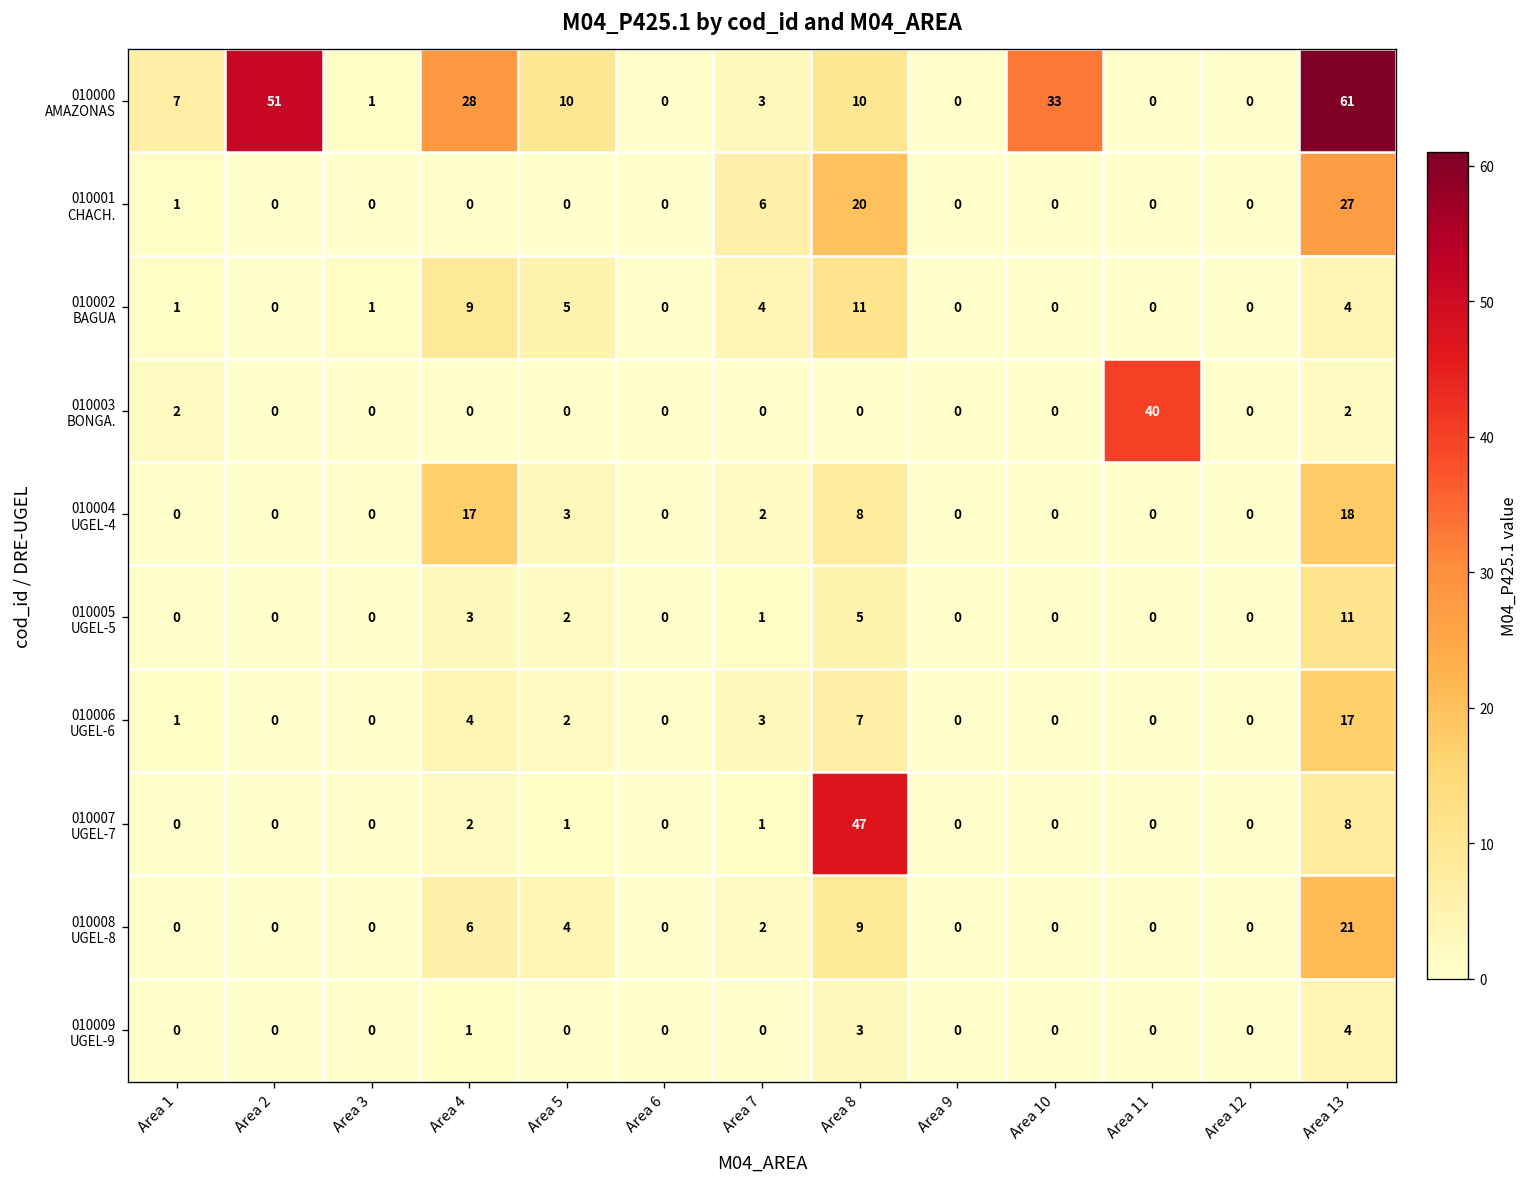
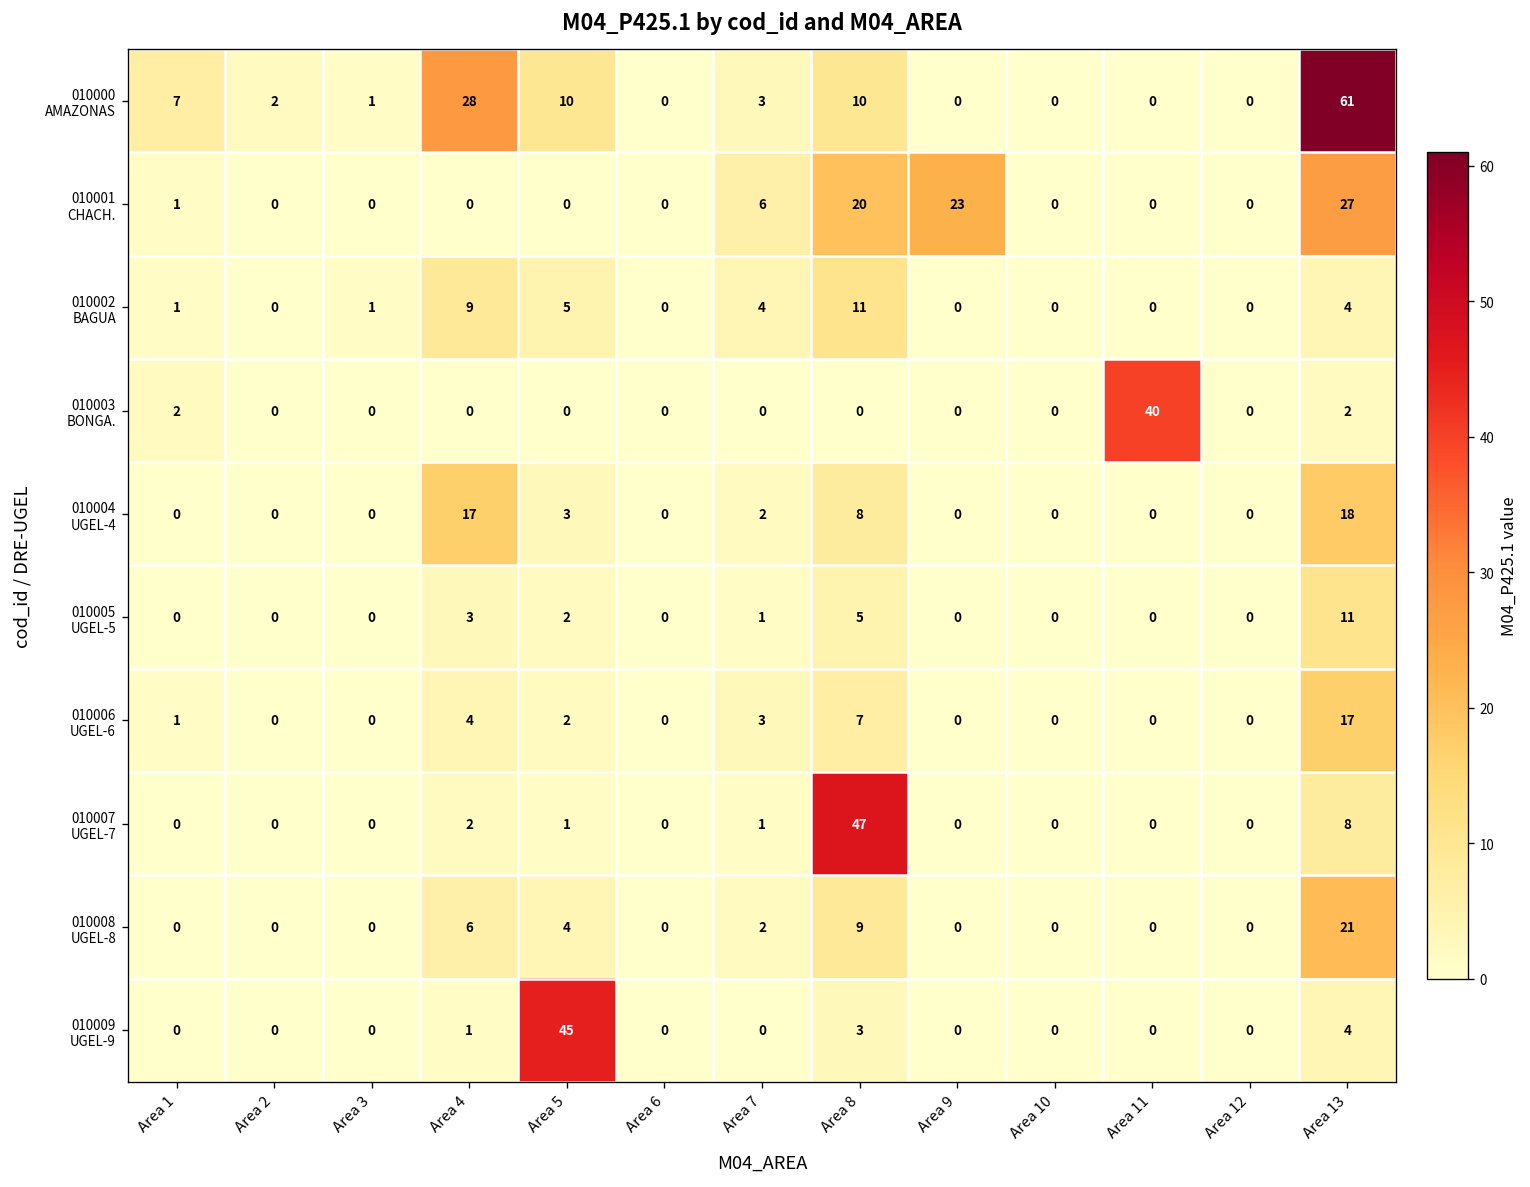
010000 AMAZONAS, Area 2: 51 -> 2
010000 AMAZONAS, Area 10: 33 -> 0
010001 CHACH., Area 9: 0 -> 23
010009 UGEL-9, Area 5: 0 -> 45
